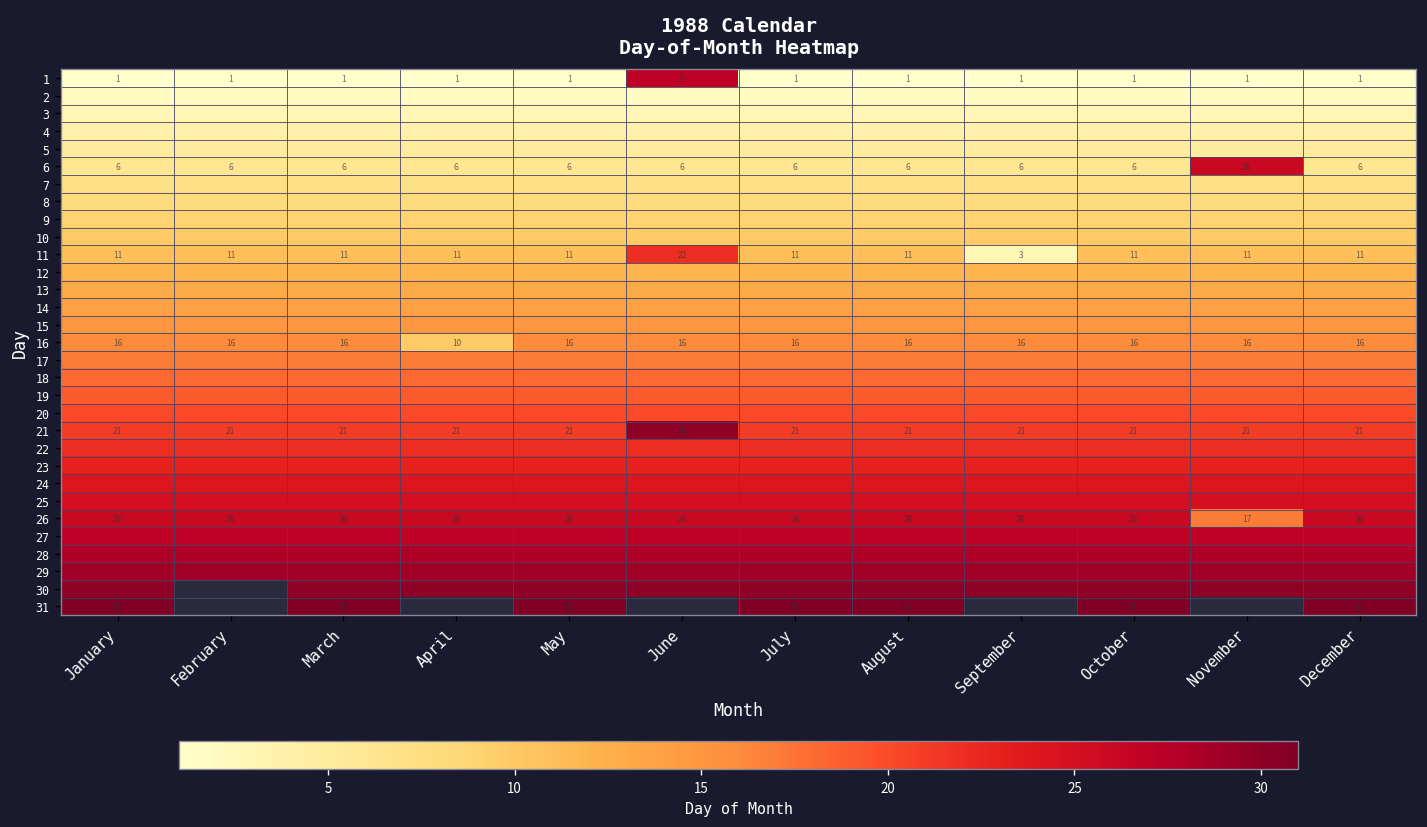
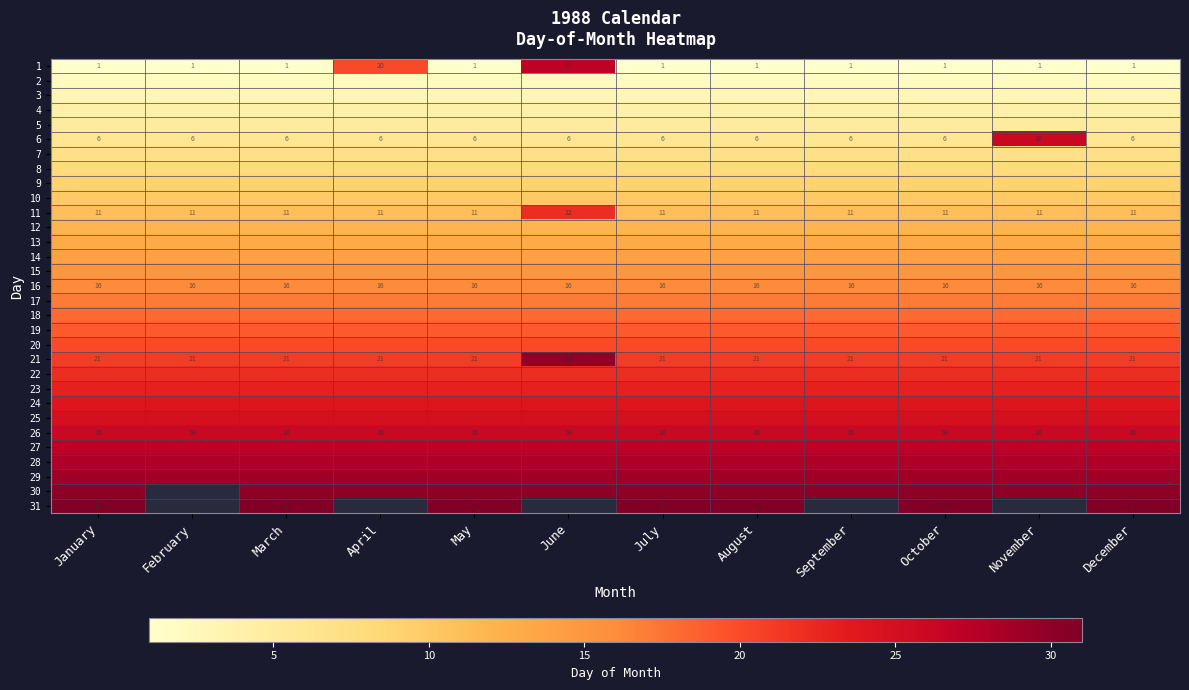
1, April: 1 -> 20
11, September: 3 -> 11
16, April: 10 -> 16
26, November: 17 -> 26
